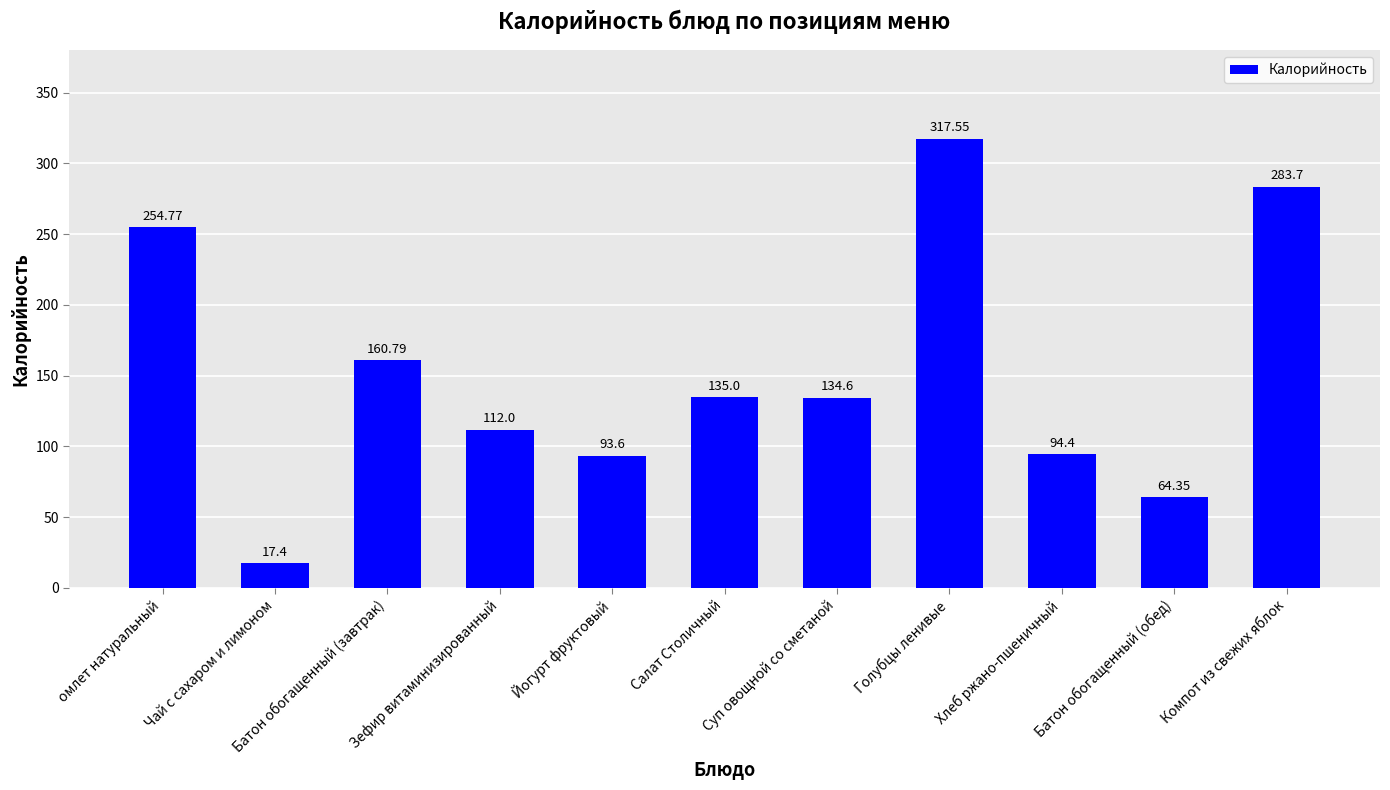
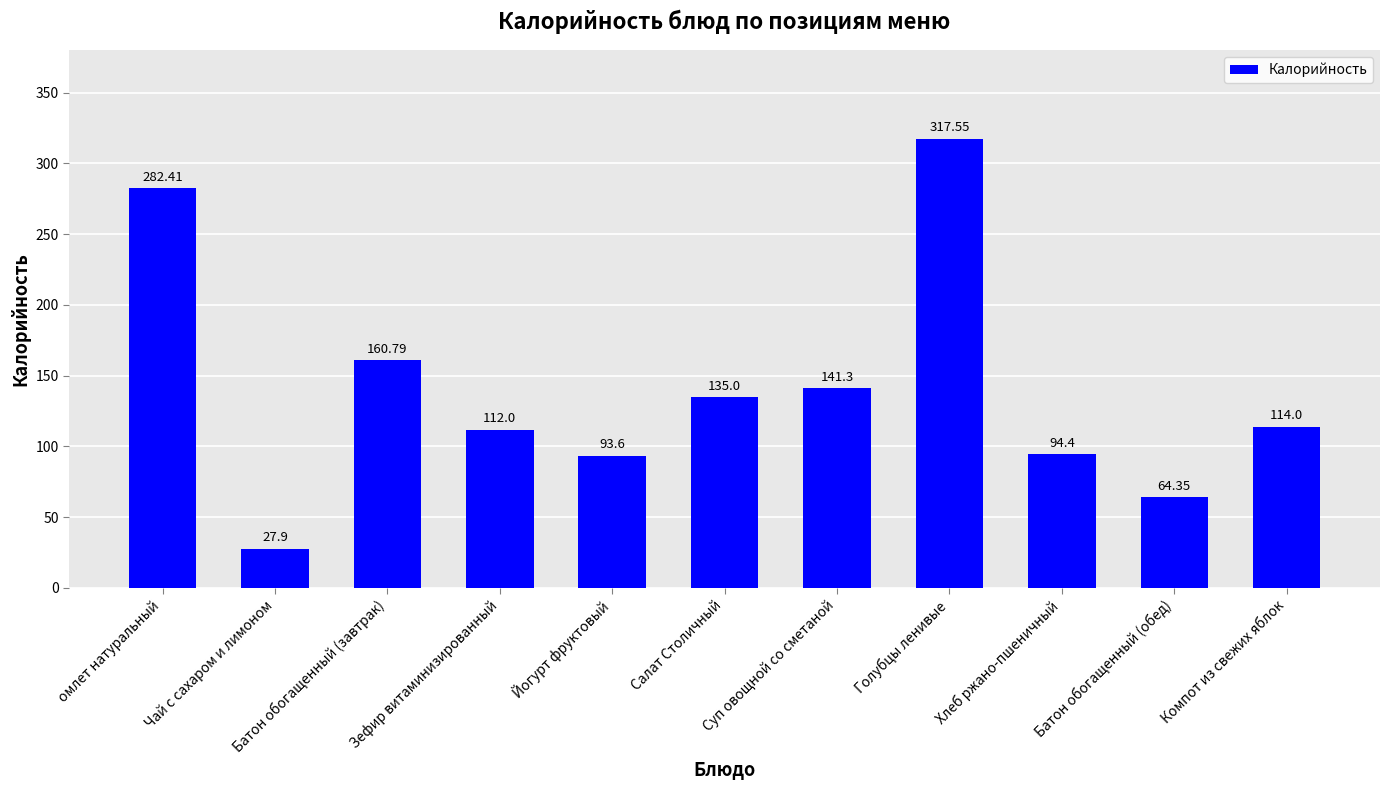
омлет натуральный: 254.77 -> 282.41
Чай с сахаром и лимоном: 17.4 -> 27.9
Суп овощной со сметаной: 134.6 -> 141.3
Компот из свежих яблок: 283.7 -> 114.0
